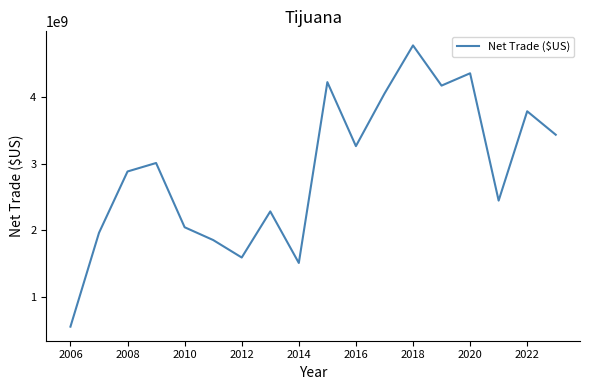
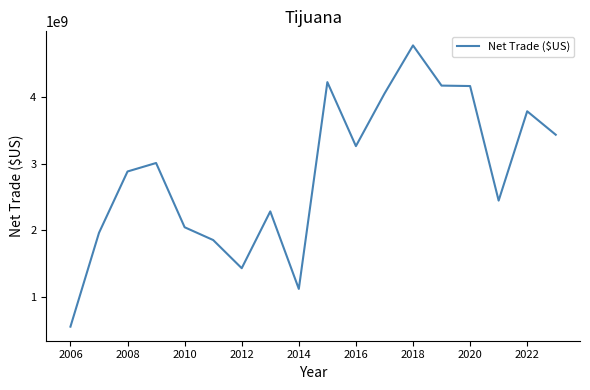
2012: 1600000000 -> 1400000000
2014: 1500000000 -> 1100000000
2020: 4400000000 -> 4200000000
